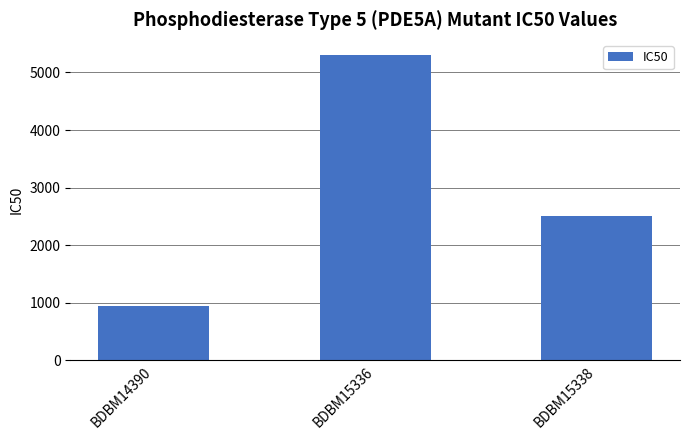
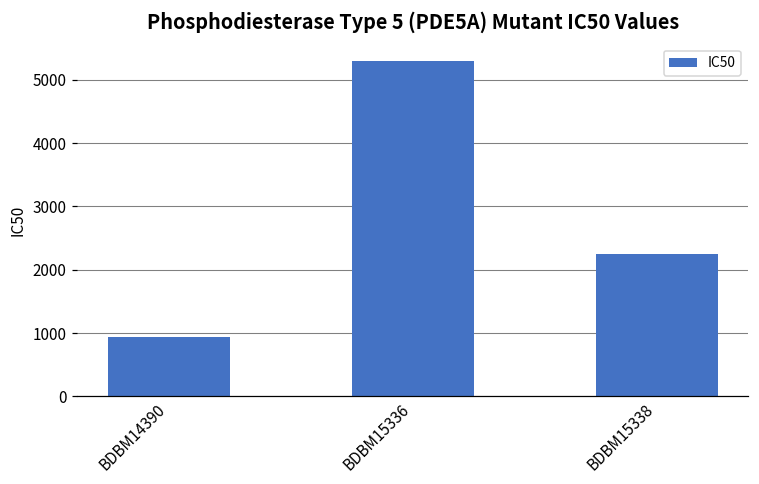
BDBM15338: 2500 -> 2200
